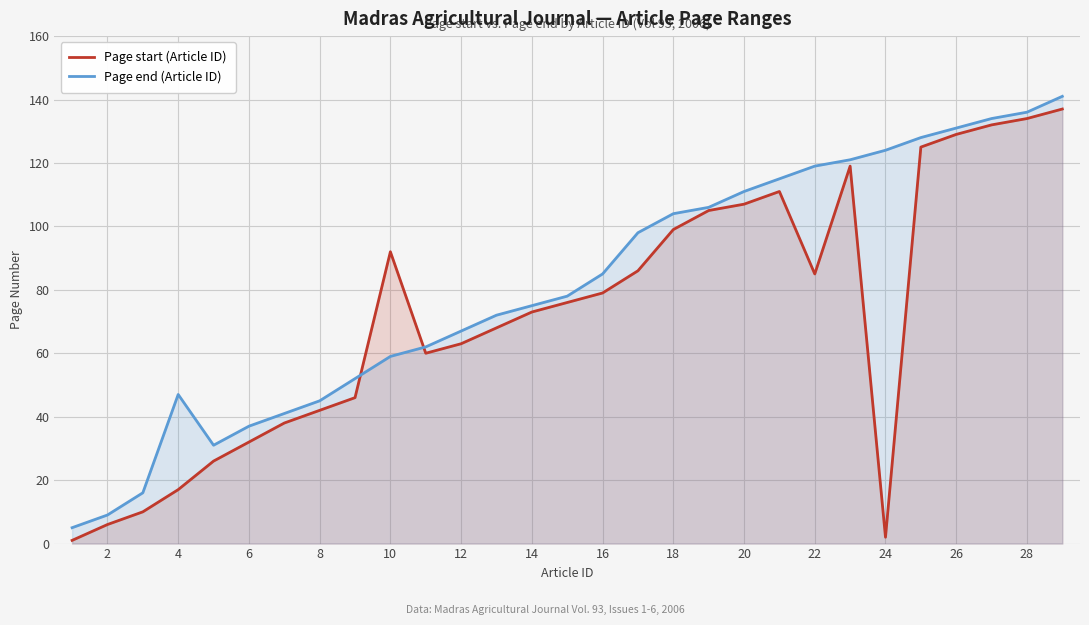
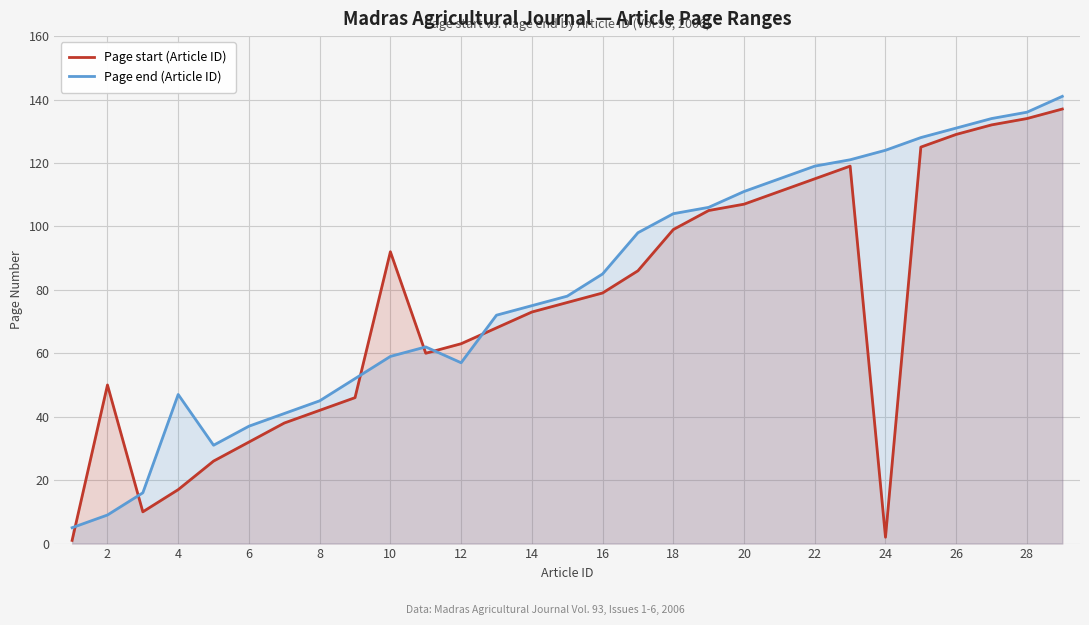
Page start (Article ID), 2: 6 -> 50
Page end (Article ID), 12: 67 -> 57
Page start (Article ID), 22: 85 -> 115
